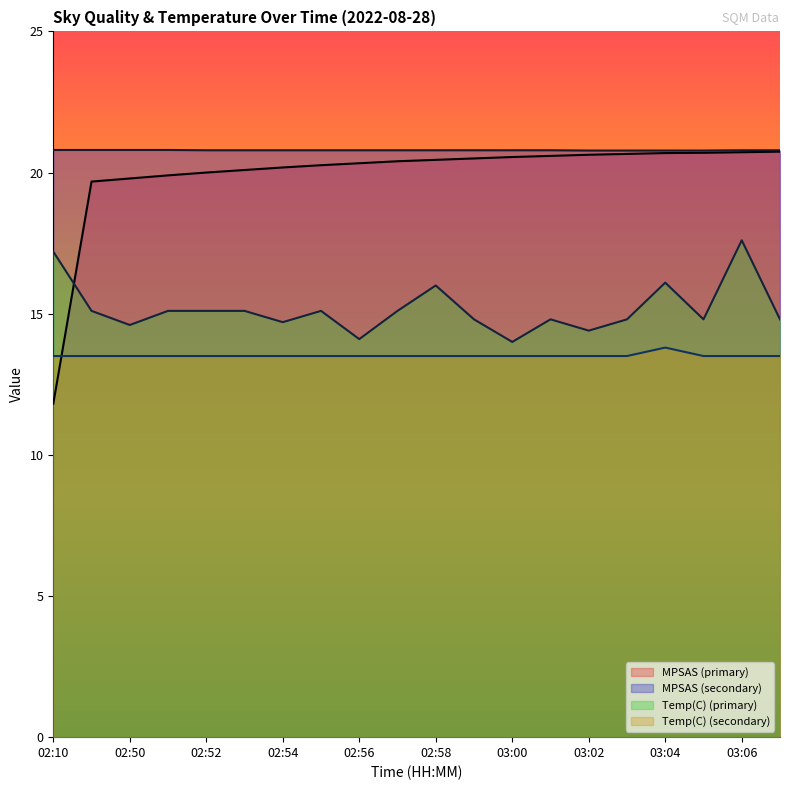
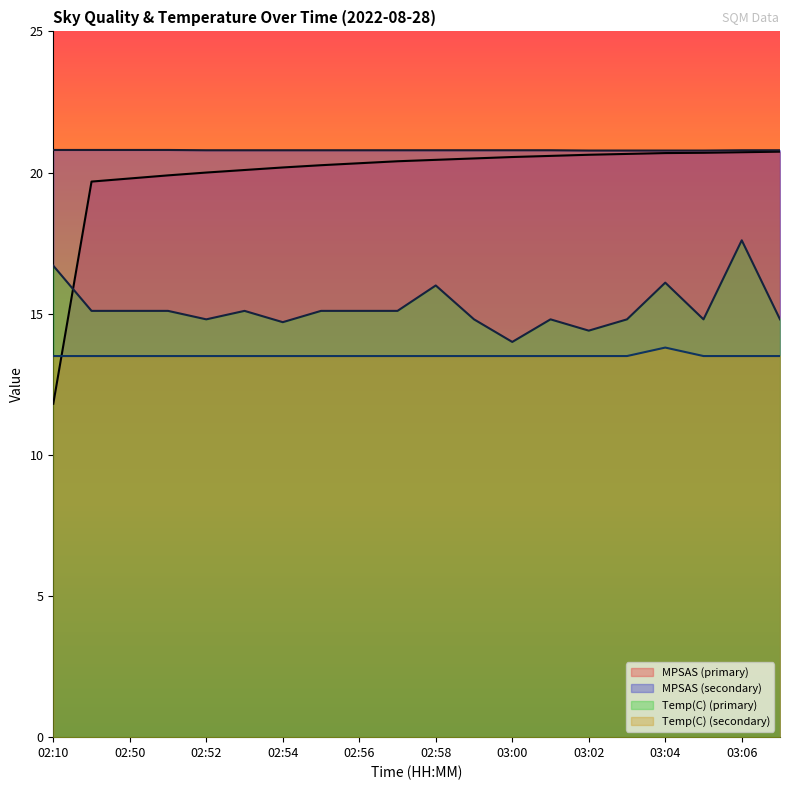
Temp(C) (primary), 02:10: 17.2 -> 16.7
Temp(C) (primary), 02:50: 14.6 -> 15.1
Temp(C) (primary), 02:52: 15.1 -> 14.8
Temp(C) (primary), 02:56: 14.1 -> 15.1
